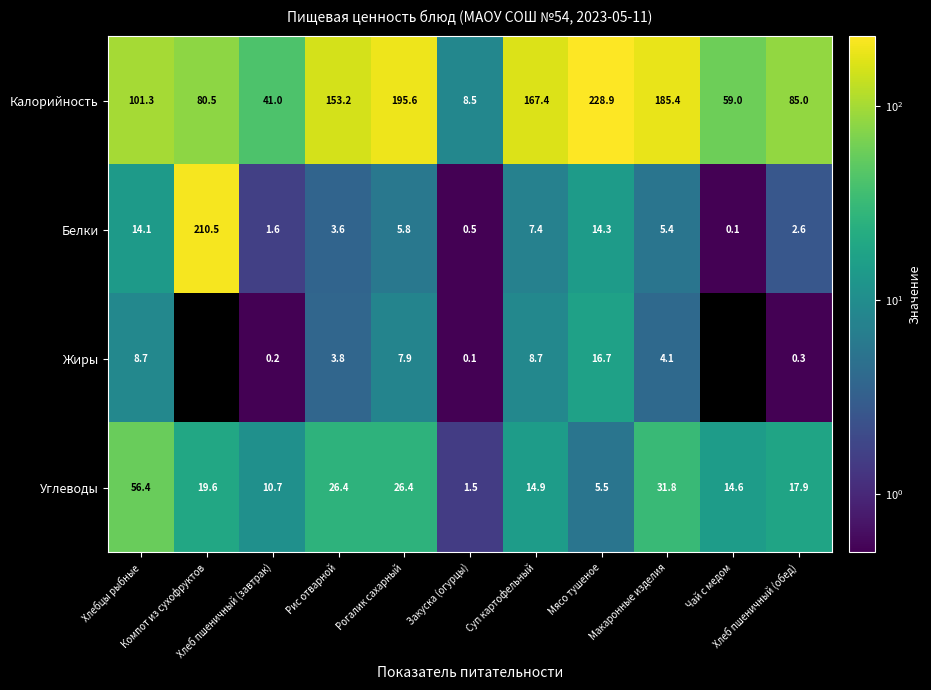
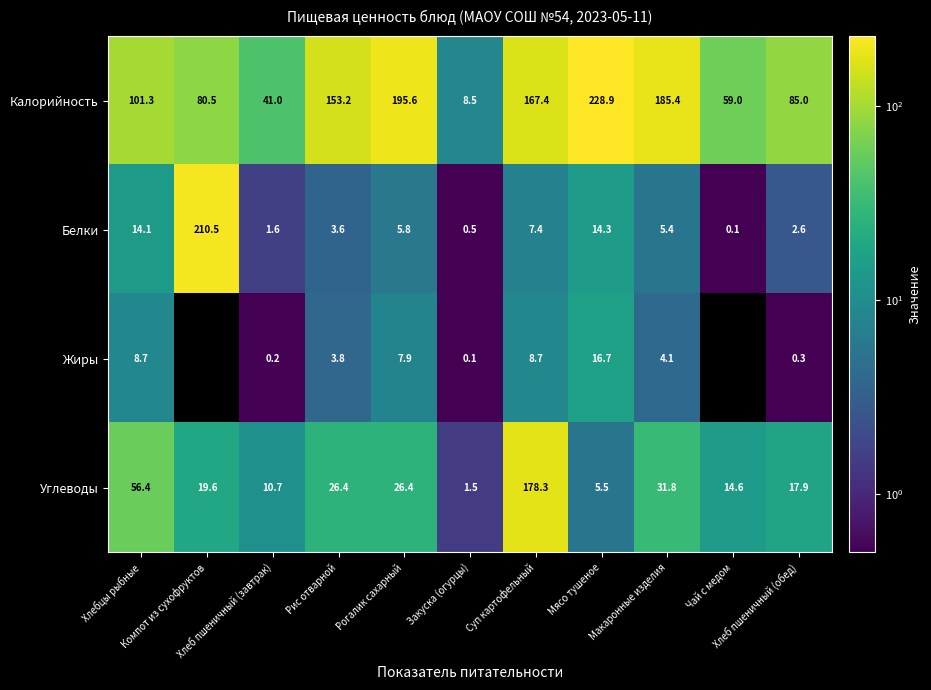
Углеводы, Суп картофельный: 14.9 -> 178.3
